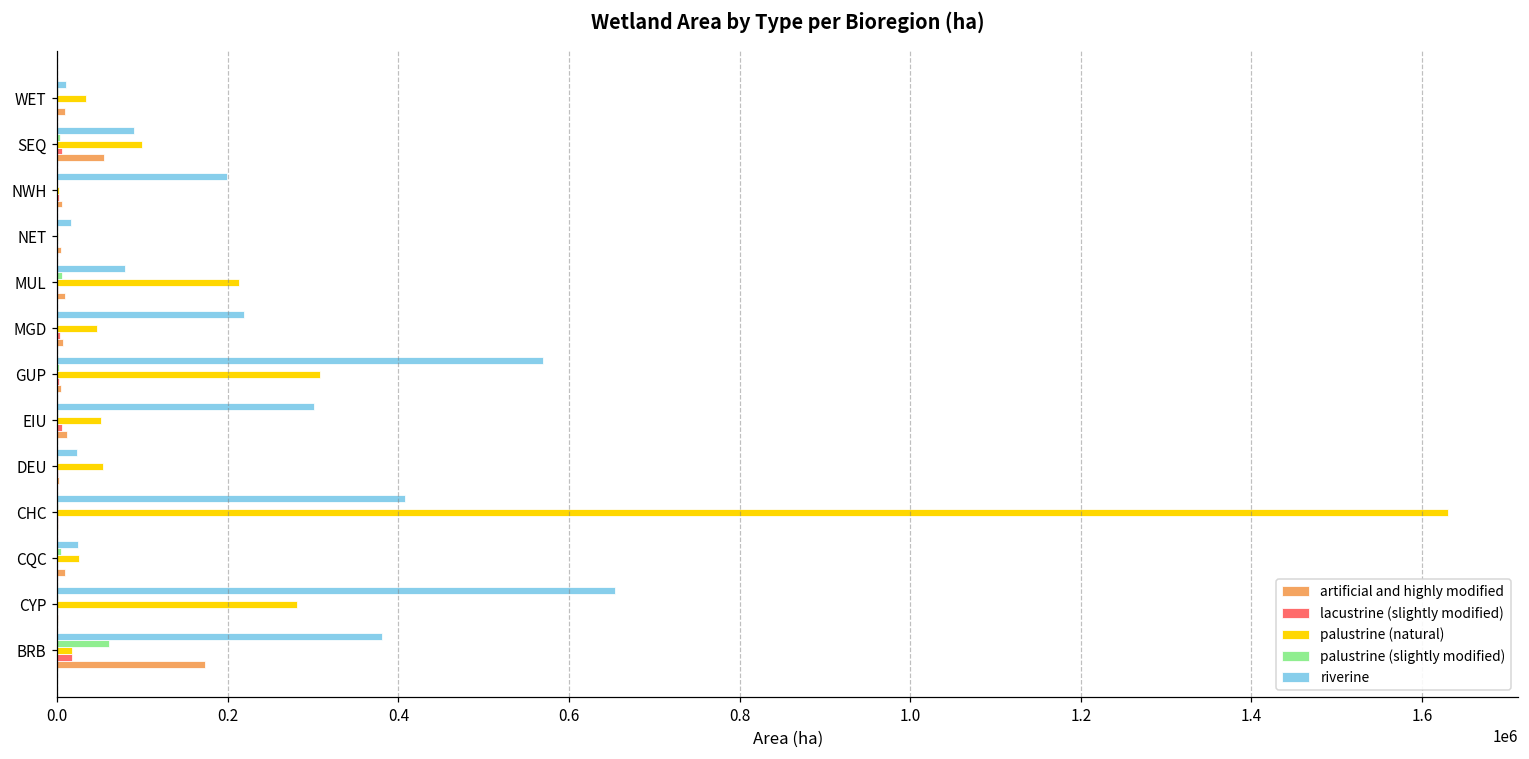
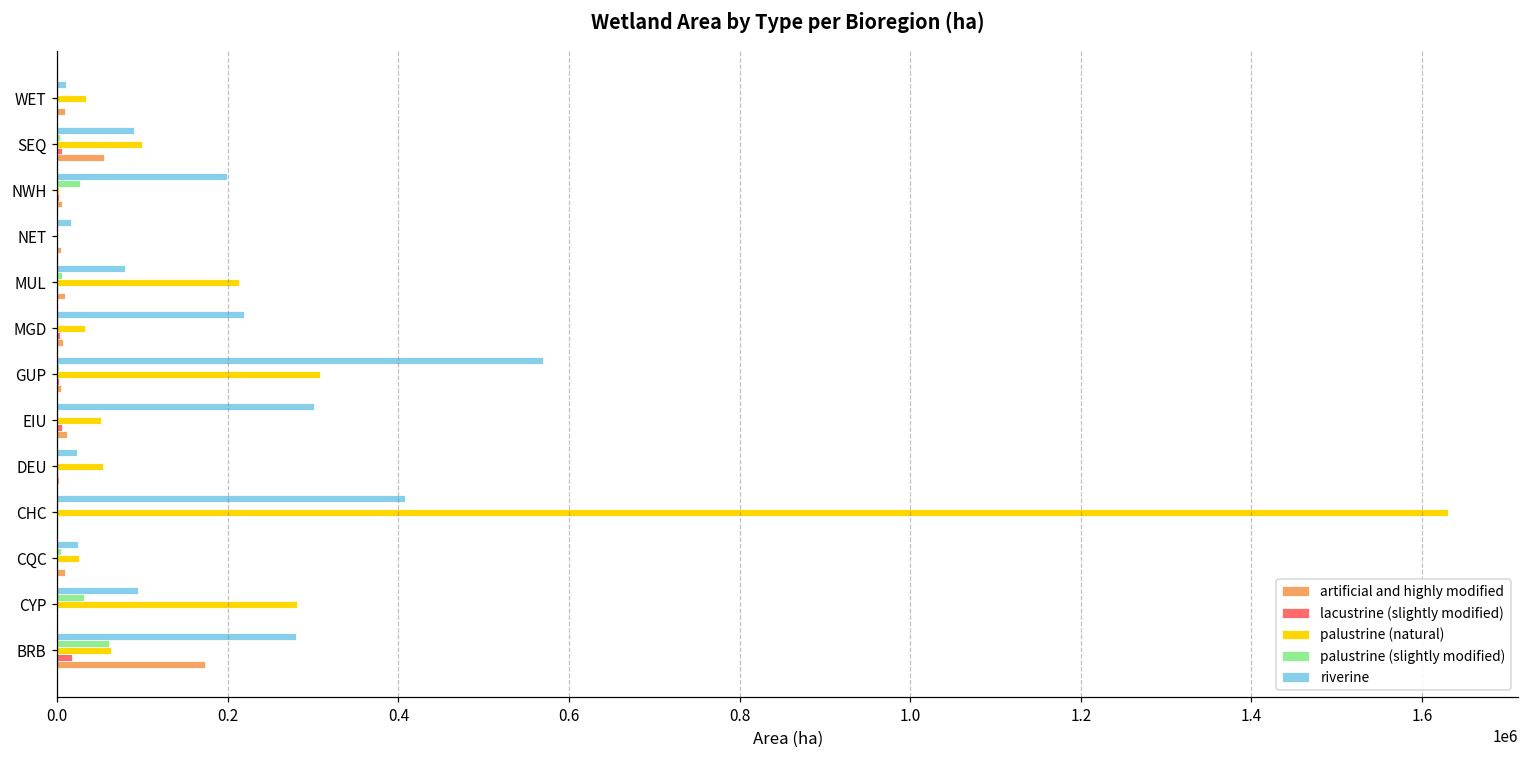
palustrine (slightly modified), NWH: 0 -> 30000
palustrine (natural), MGD: 50000 -> 30000
riverine, CYP: 650000 -> 90000
palustrine (slightly modified), CYP: 0 -> 30000
riverine, BRB: 380000 -> 280000
palustrine (natural), BRB: 20000 -> 60000
